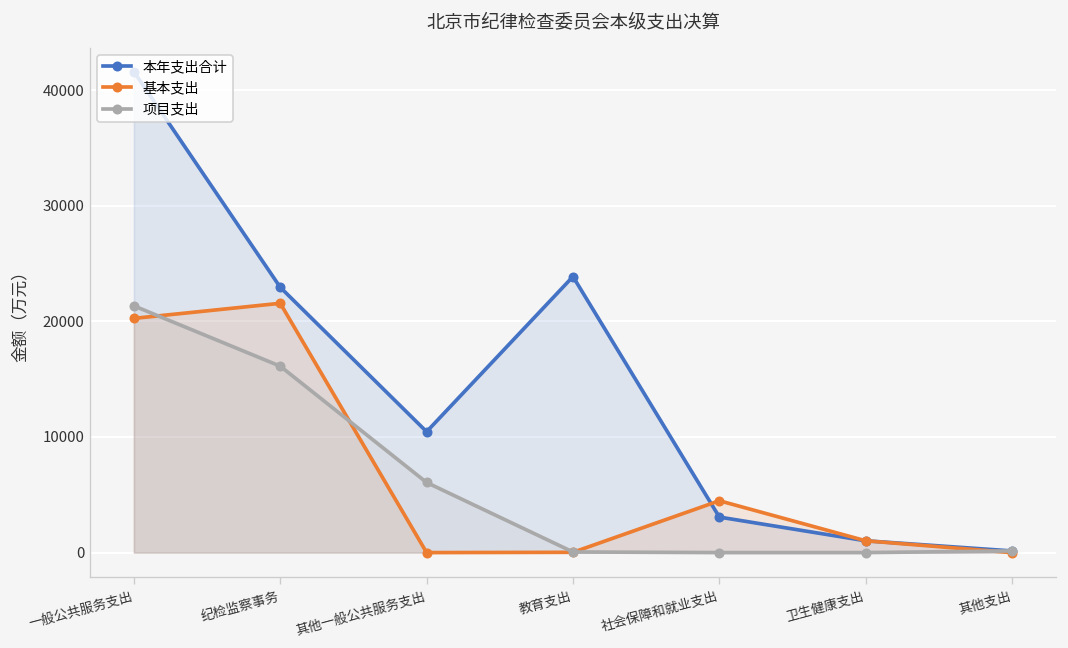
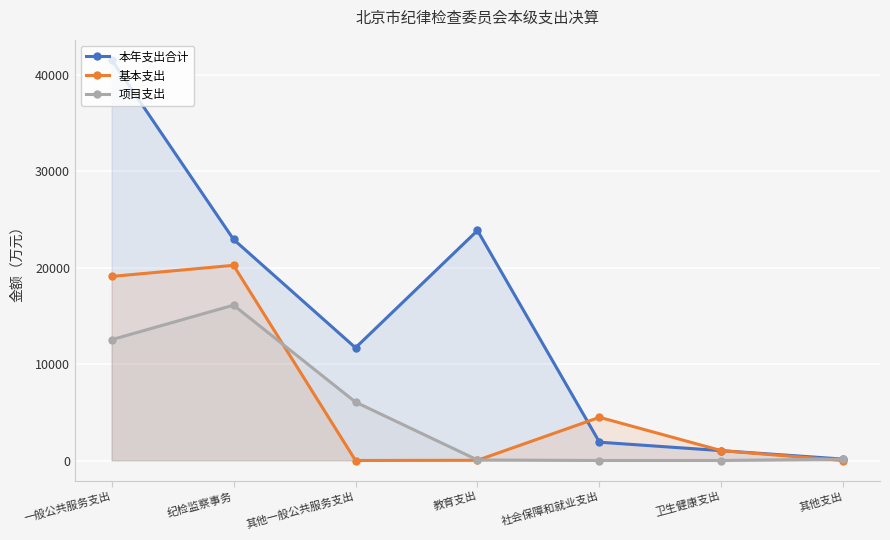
基本支出, 一般公共服务支出: 20000 -> 19000
项目支出, 一般公共服务支出: 21000 -> 13000
基本支出, 纪检监察事务: 22000 -> 20000
本年支出合计, 其他一般公共服务支出: 10000 -> 12000
本年支出合计, 社会保障和就业支出: 3000 -> 2000
